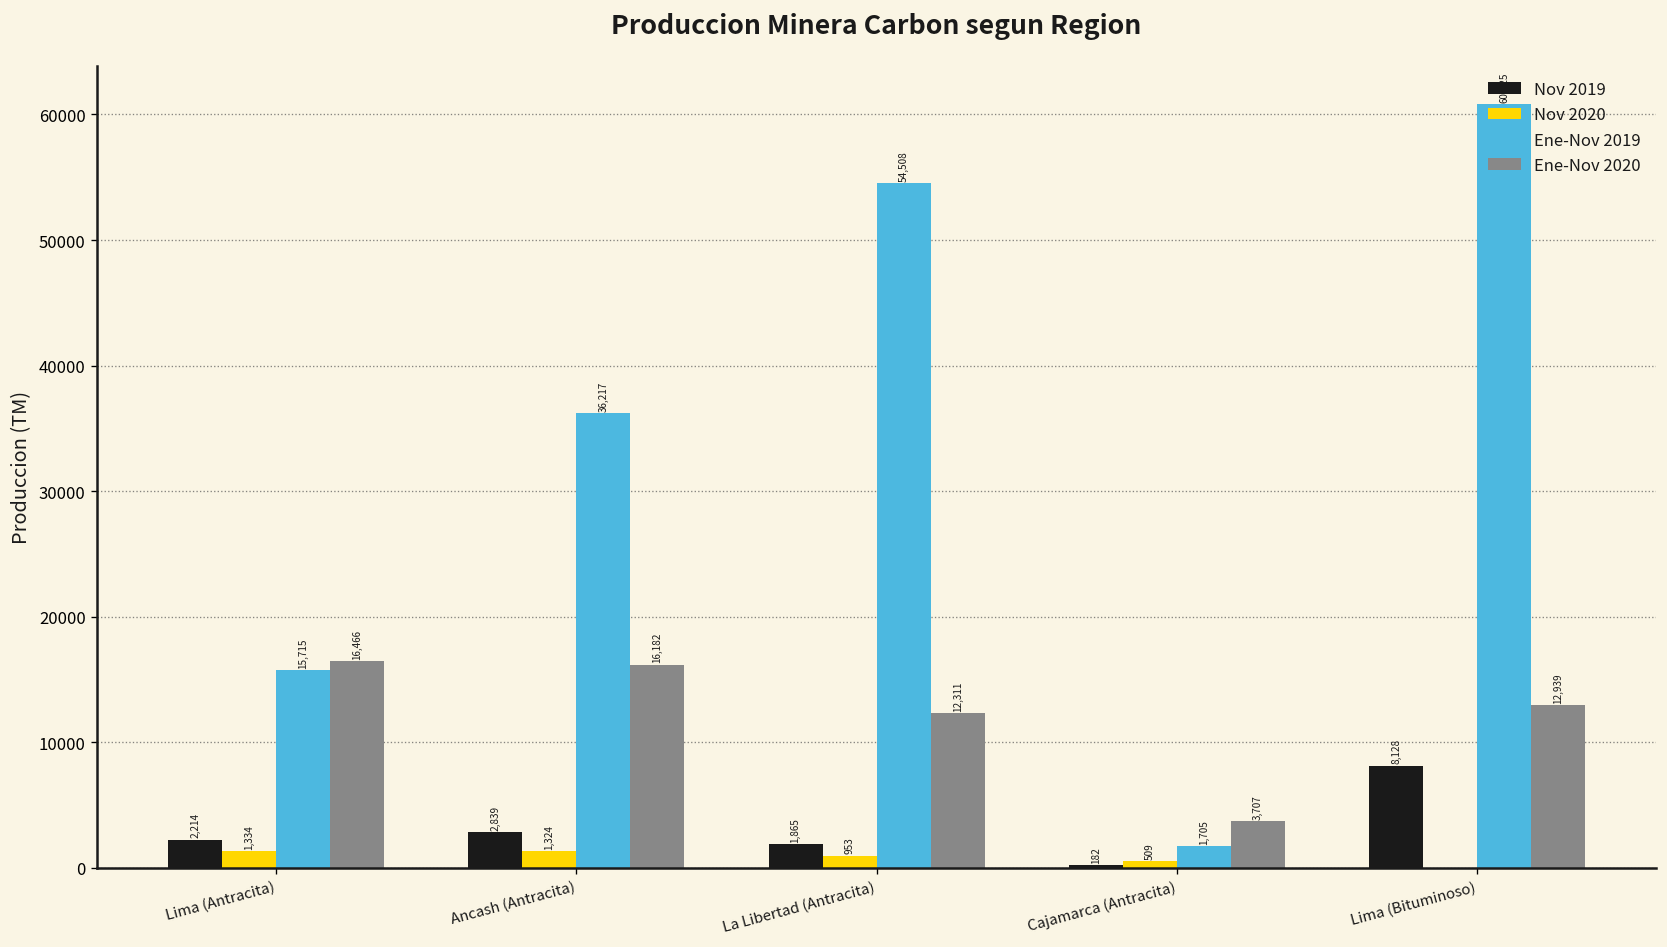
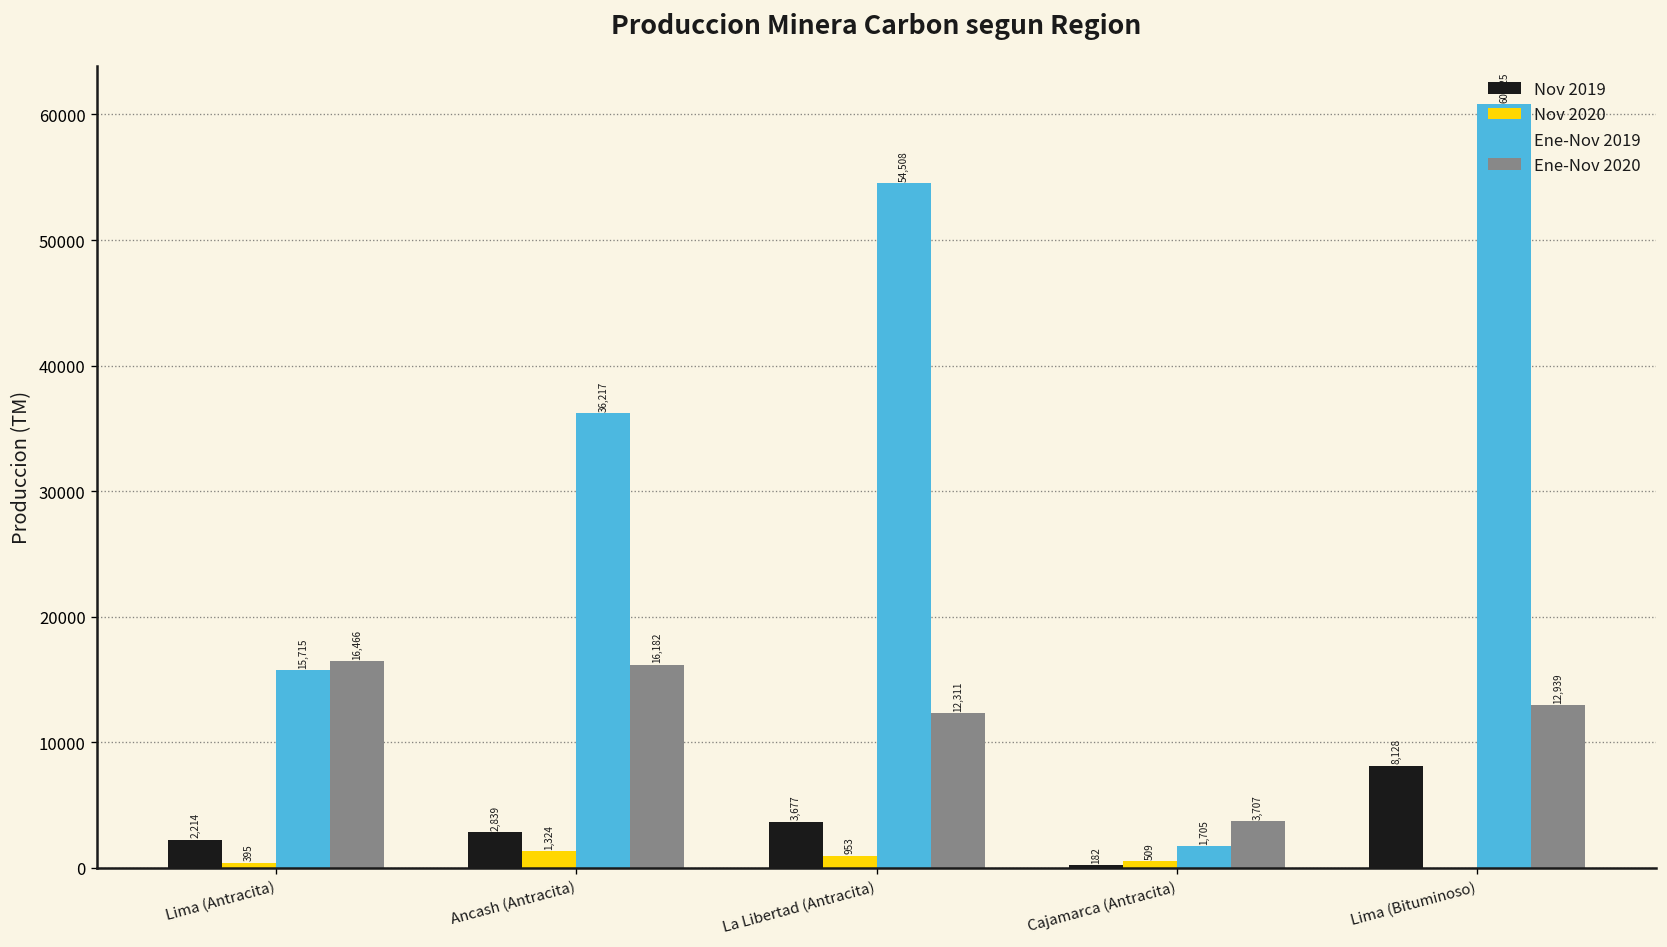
Nov 2020, Lima (Antracita): 1,334 -> 395
Nov 2019, La Libertad (Antracita): 1,865 -> 3,677
